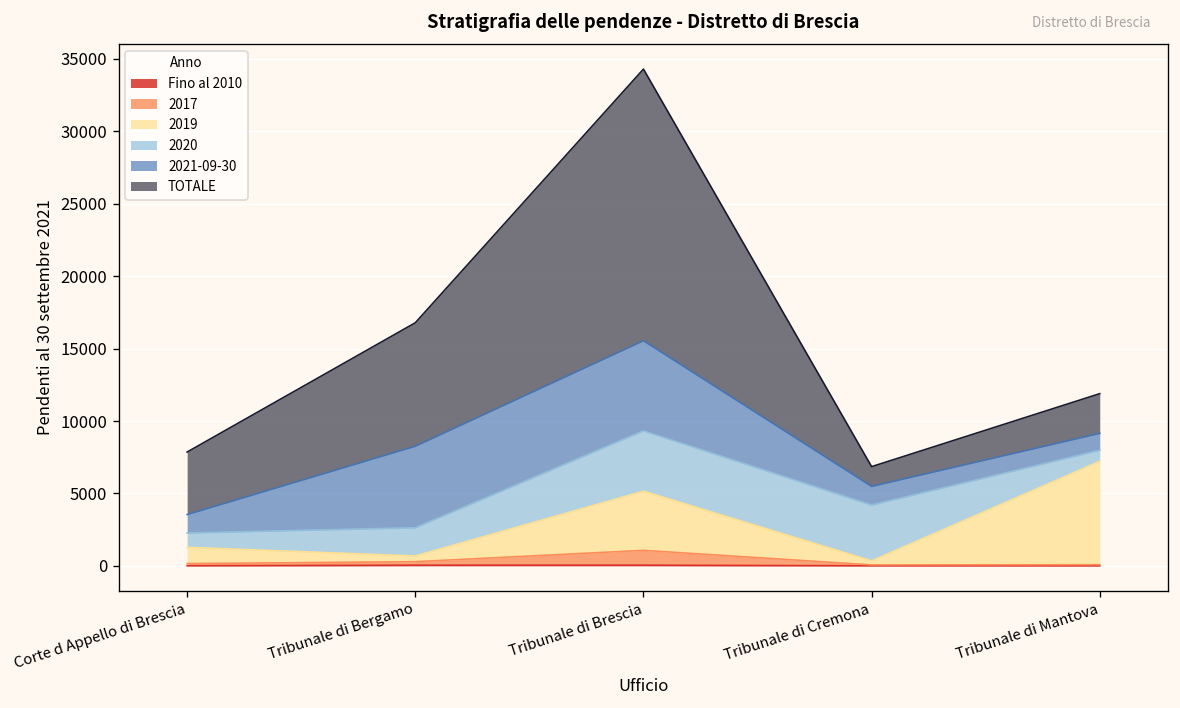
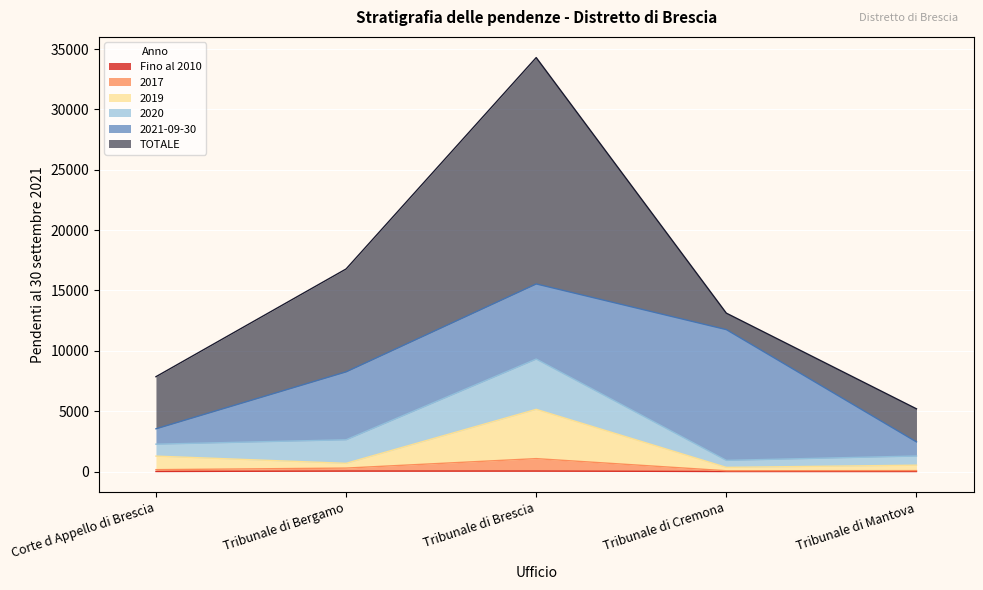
2020, Tribunale di Cremona: 3900 -> 600
2021-09-30, Tribunale di Cremona: 1300 -> 10800
2019, Tribunale di Mantova: 7100 -> 500
